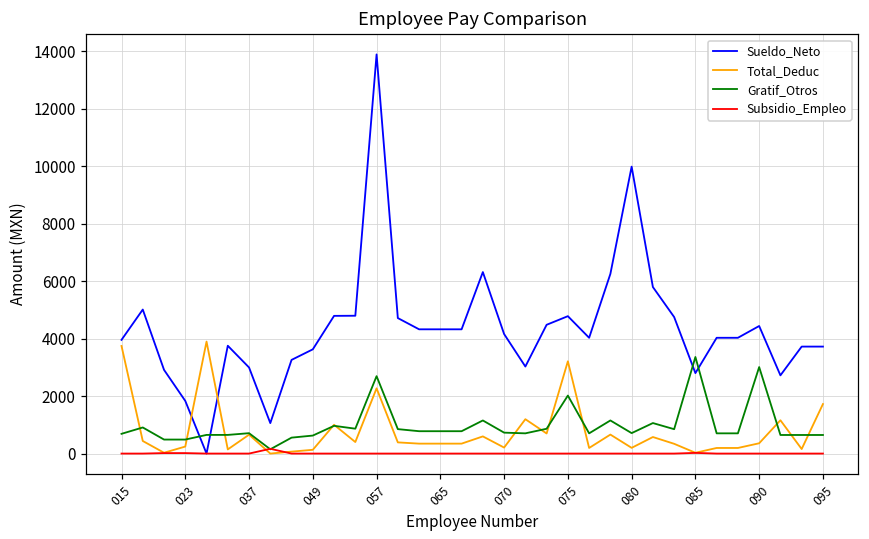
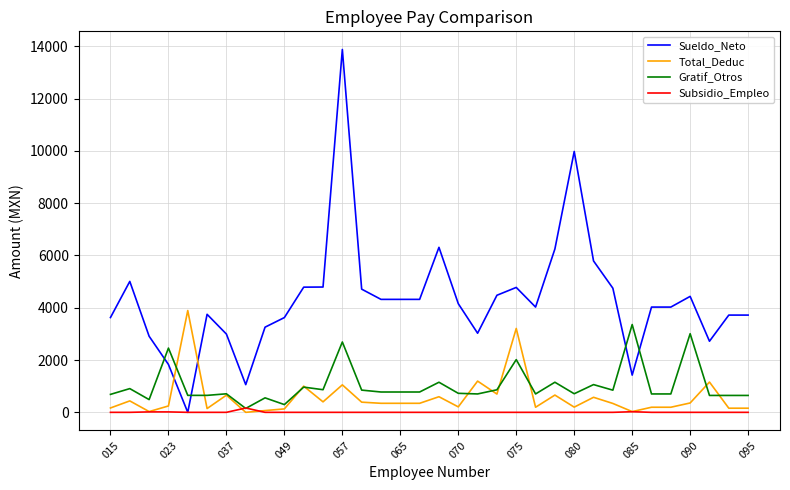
Sueldo_Neto, 015: 4000 -> 3600
Total_Deduc, 015: 3700 -> 200
Gratif_Otros, 023: 500 -> 2500
Gratif_Otros, 049: 600 -> 300
Total_Deduc, 057: 2300 -> 1100
Sueldo_Neto, 085: 2800 -> 1400
Total_Deduc, 095: 1700 -> 200
